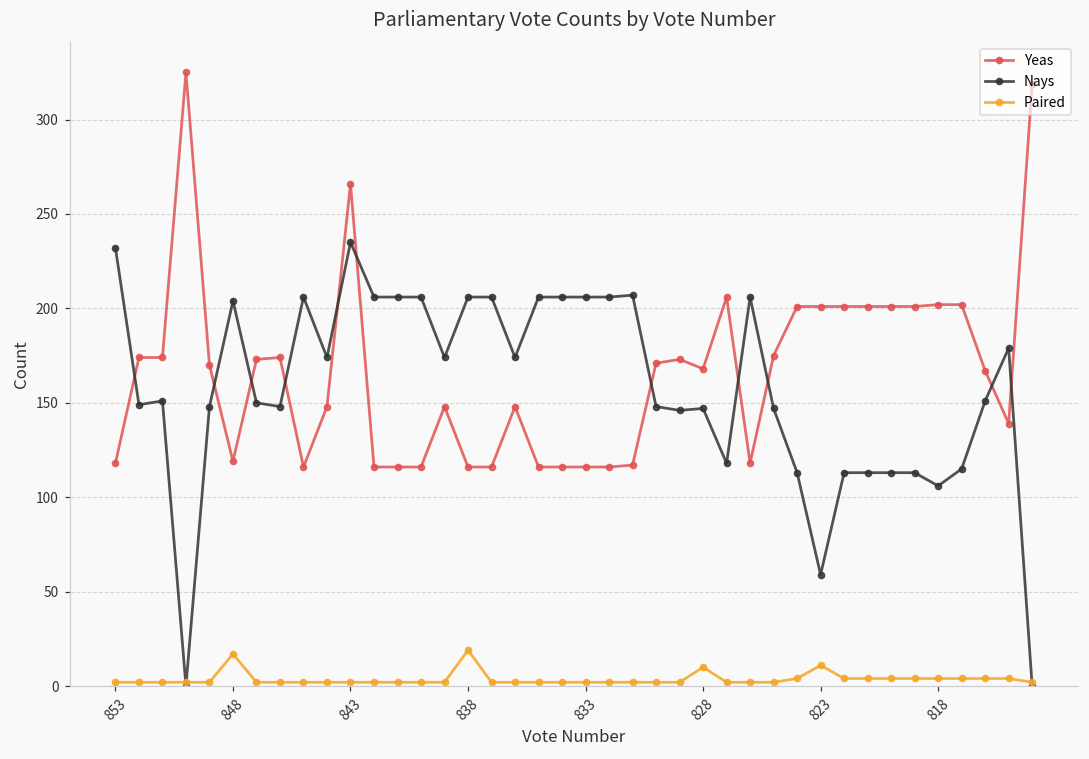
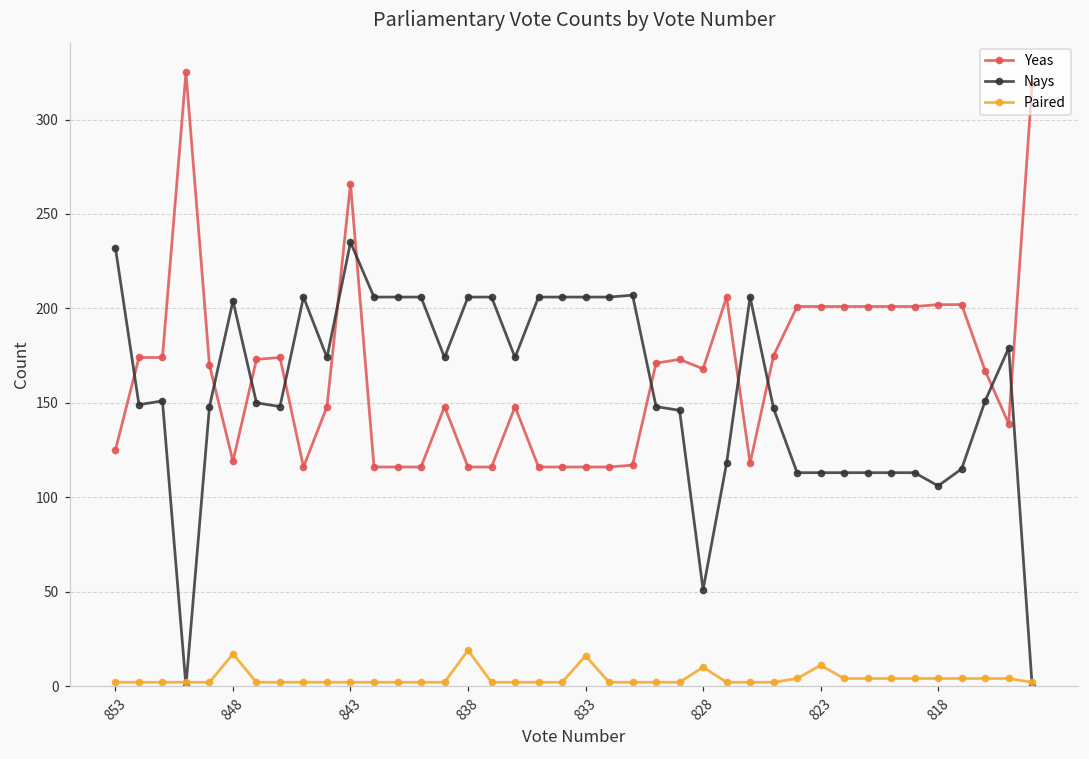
Yeas, 853: 118 -> 125
Paired, 833: 2 -> 16
Nays, 828: 147 -> 51
Nays, 823: 59 -> 113
